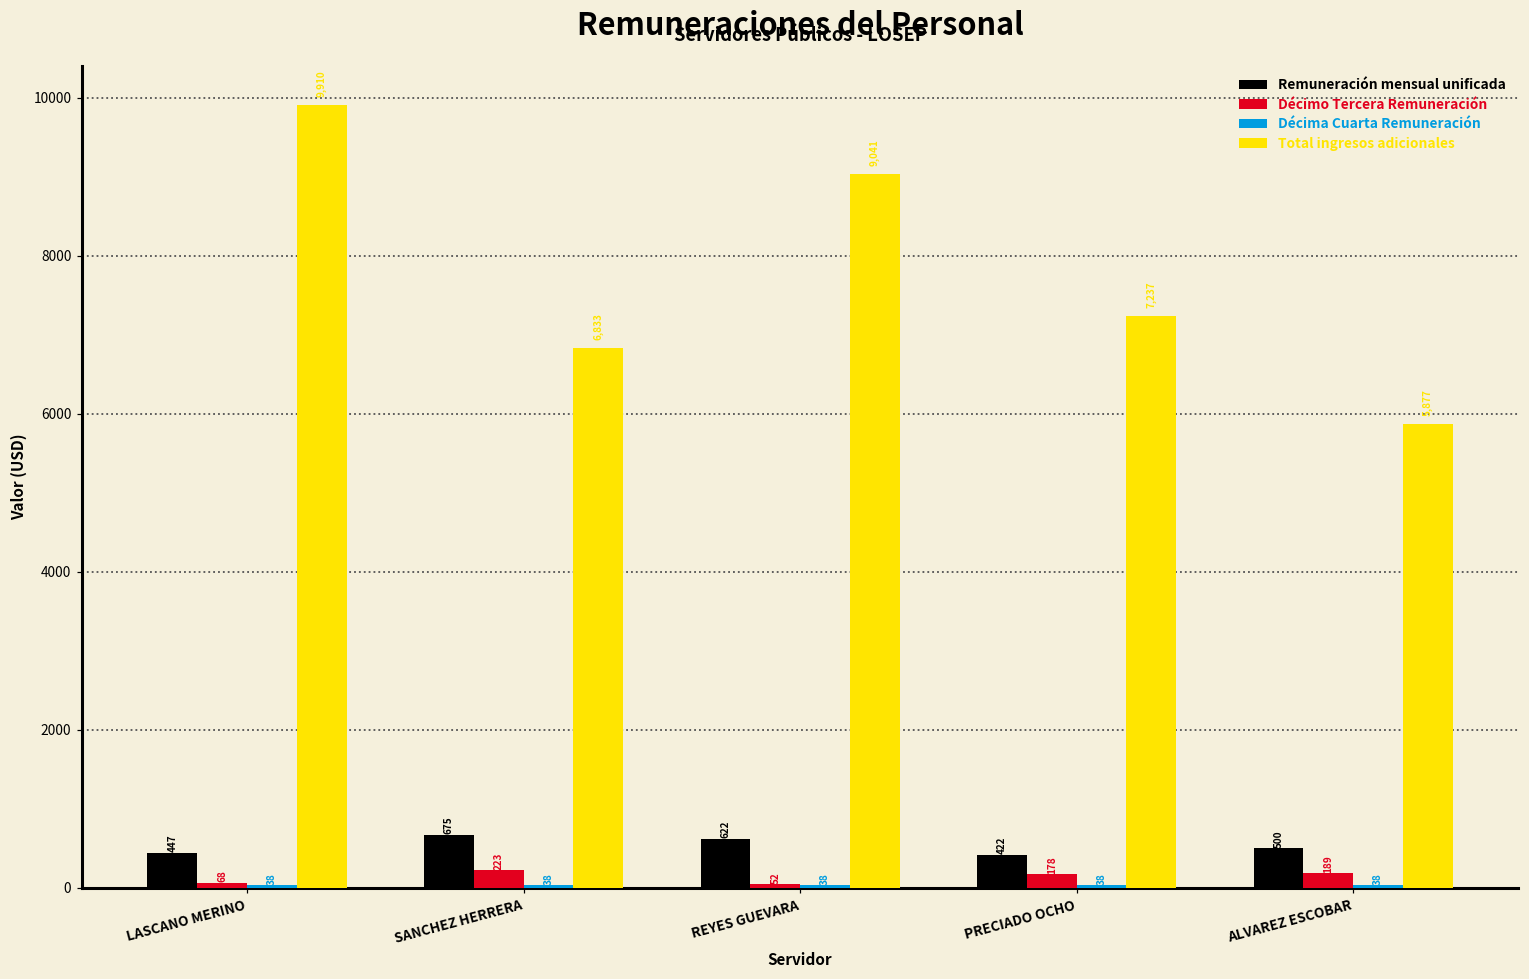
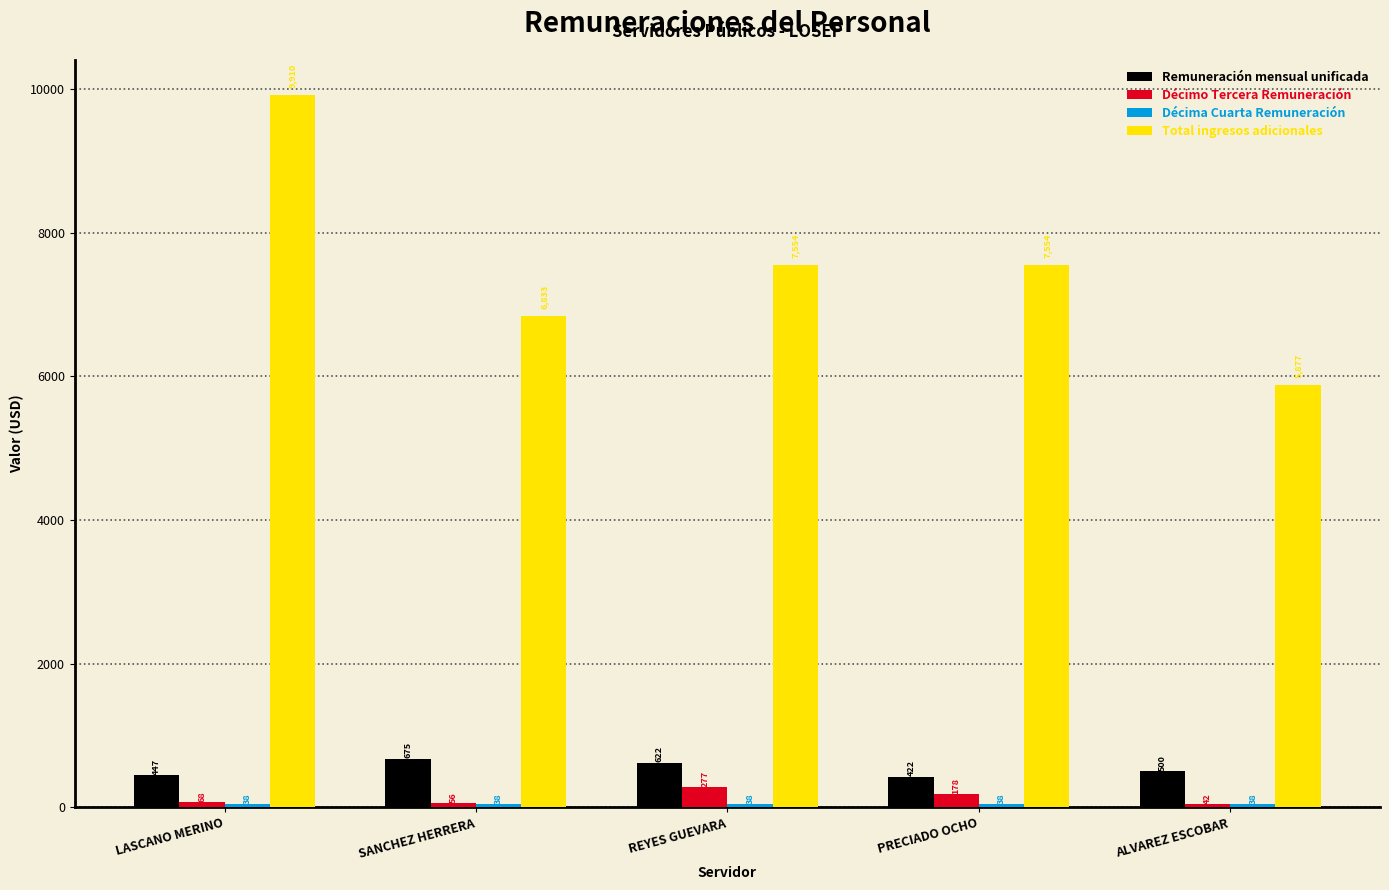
Décimo Tercera Remuneración, SANCHEZ HERRERA: 223 -> 56
Décimo Tercera Remuneración, REYES GUEVARA: 52 -> 277
Total ingresos adicionales, REYES GUEVARA: 9,041 -> 7,554
Total ingresos adicionales, PRECIADO OCHO: 7,237 -> 7,554
Décimo Tercera Remuneración, ALVAREZ ESCOBAR: 189 -> 42
